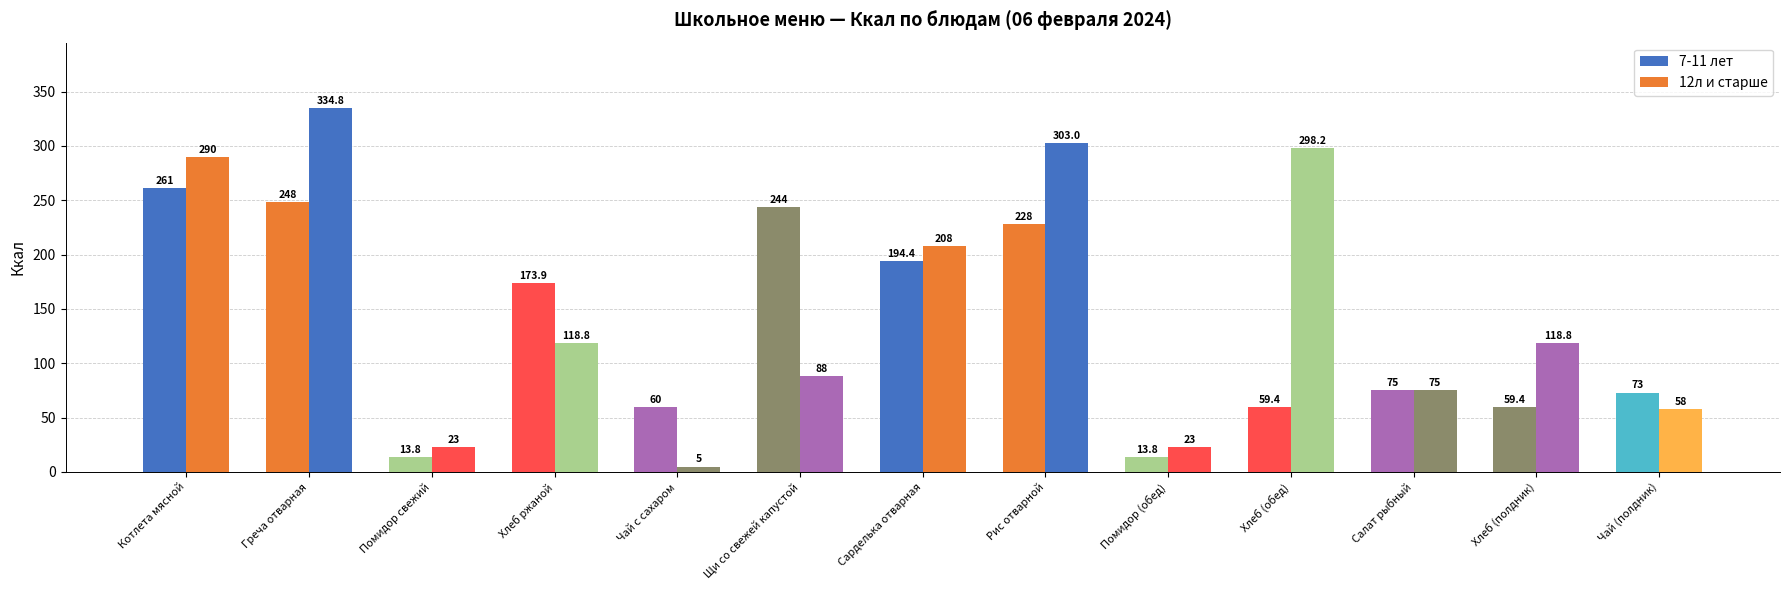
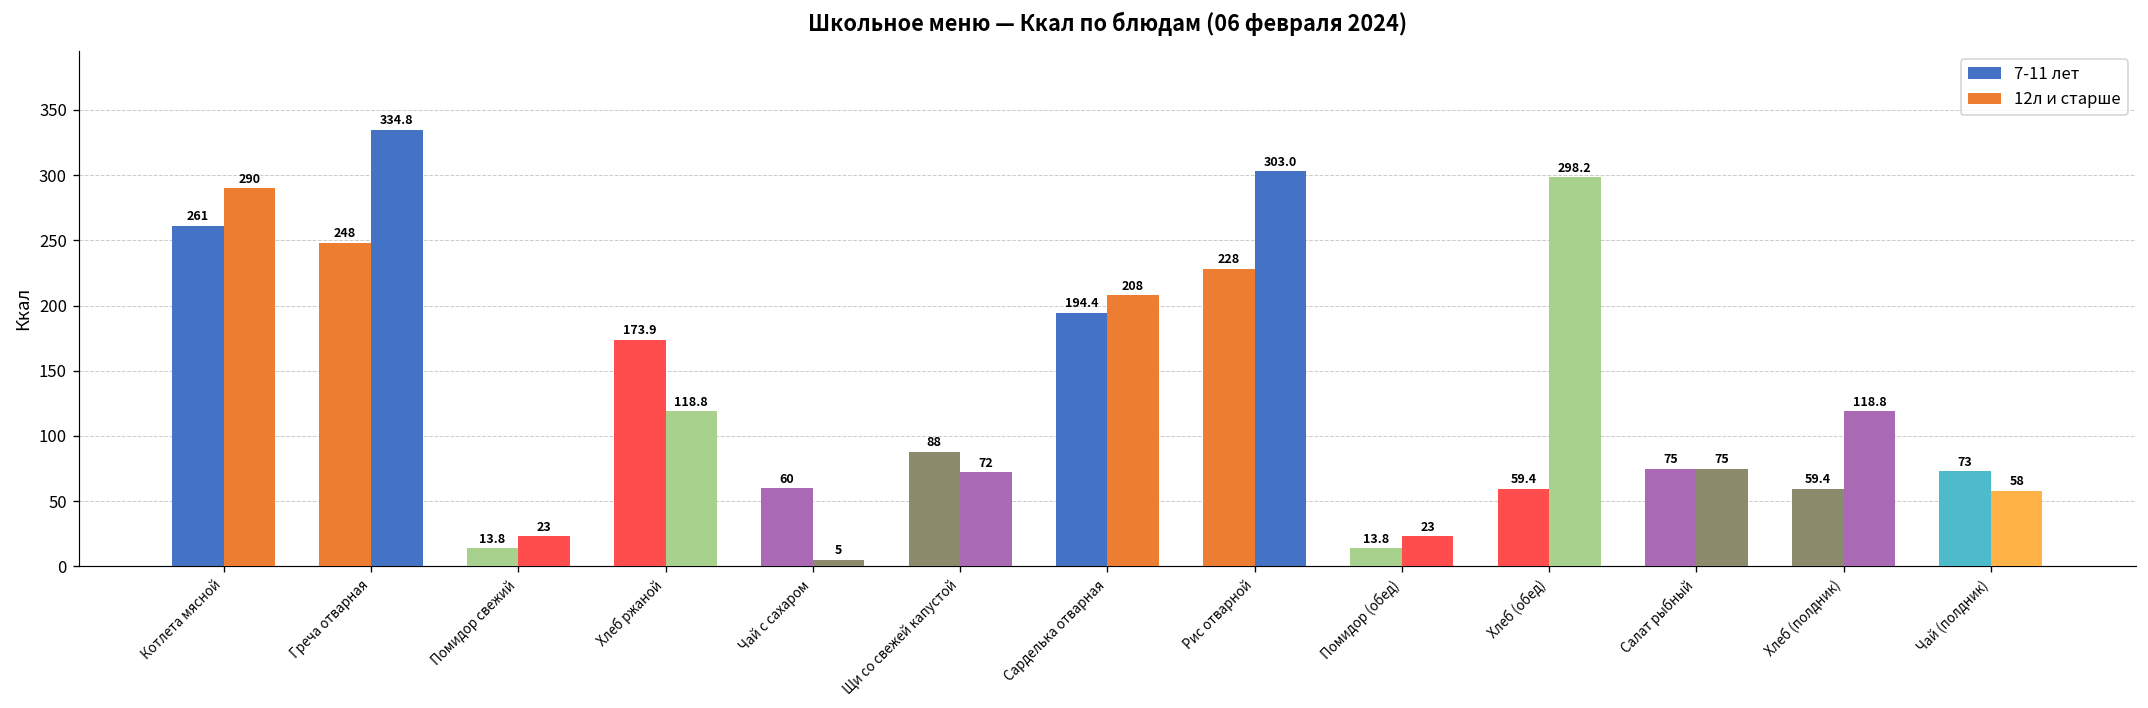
7-11 лет, Щи со свежей капустой: 244 -> 88
12л и старше, Щи со свежей капустой: 88 -> 72
